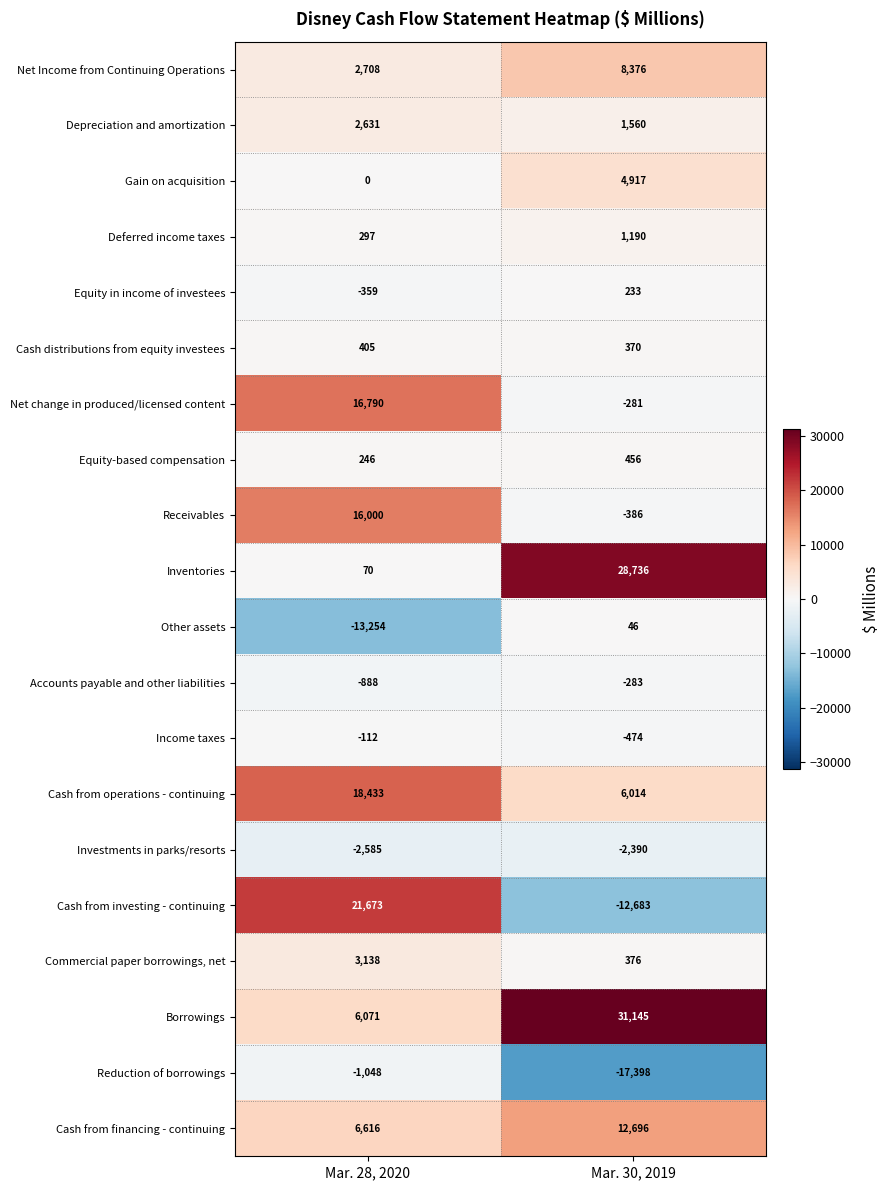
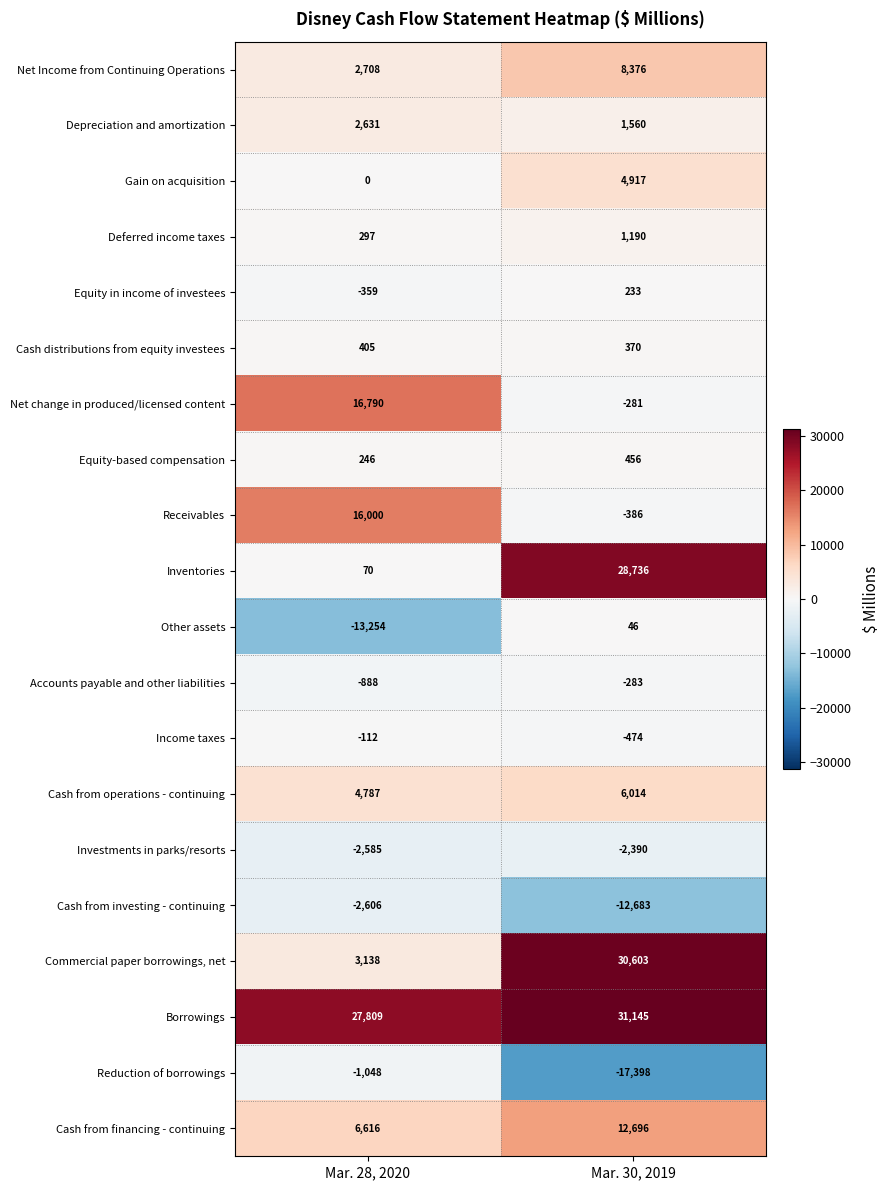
Cash from operations - continuing, Mar. 28, 2020: 18,433 -> 4,787
Cash from investing - continuing, Mar. 28, 2020: 21,673 -> -2,606
Commercial paper borrowings, net, Mar. 30, 2019: 376 -> 30,603
Borrowings, Mar. 28, 2020: 6,071 -> 27,809
